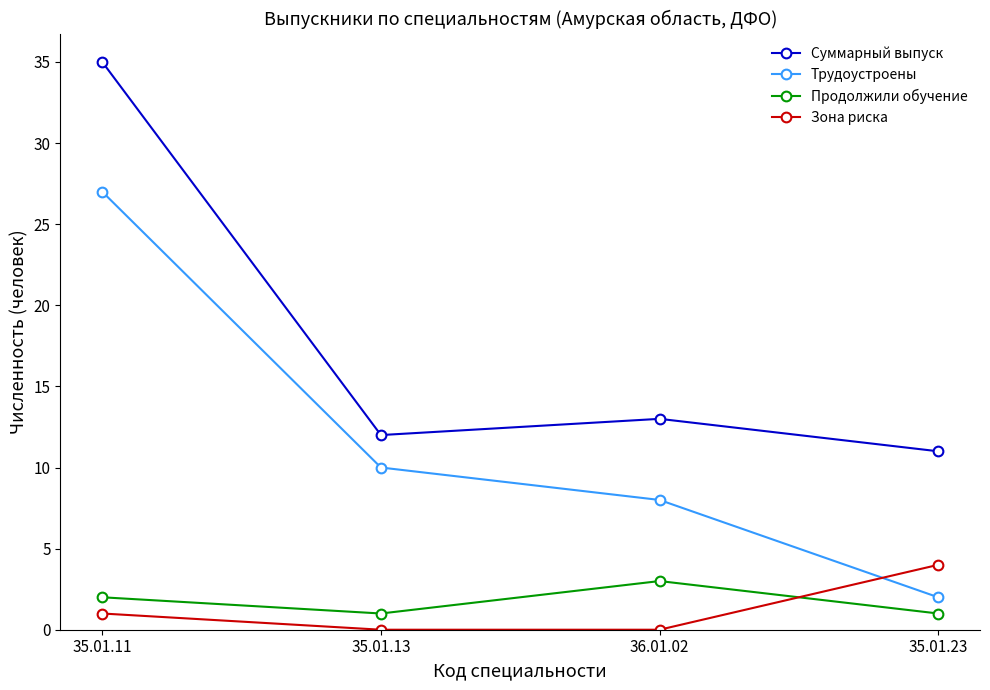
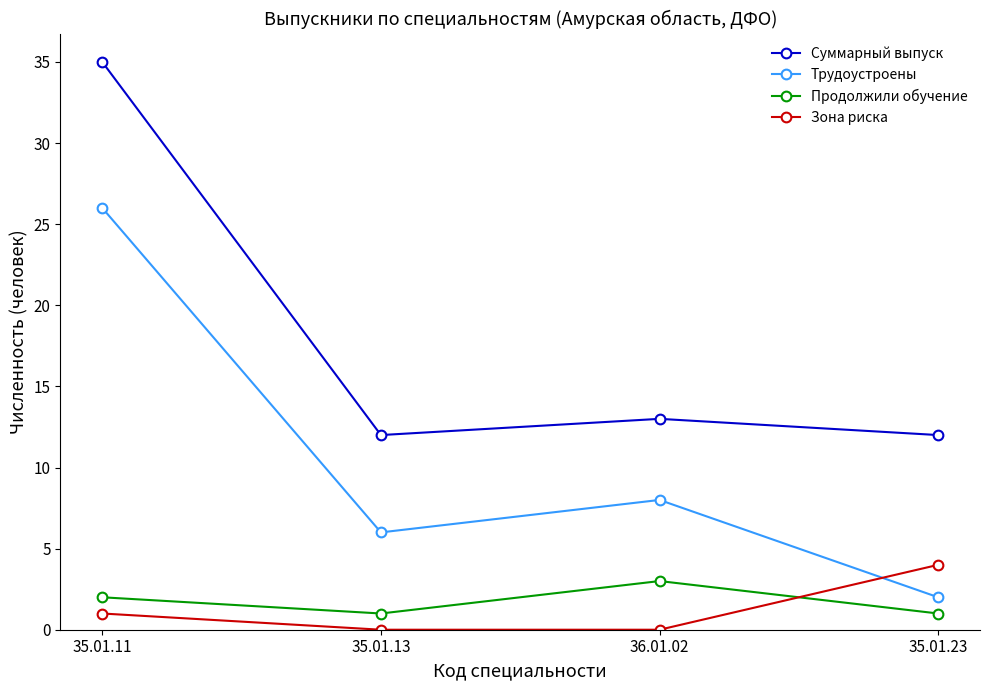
Трудоустроены, 35.01.11: 27 -> 26
Трудоустроены, 35.01.13: 10 -> 6
Суммарный выпуск, 35.01.23: 11 -> 12
